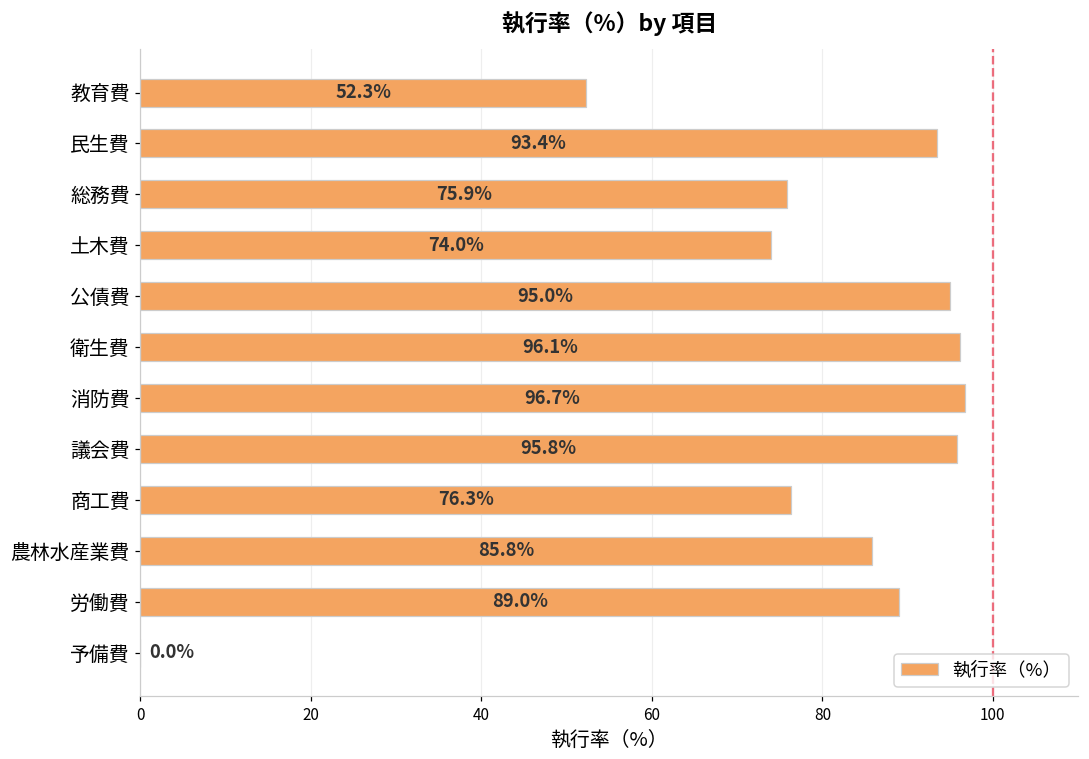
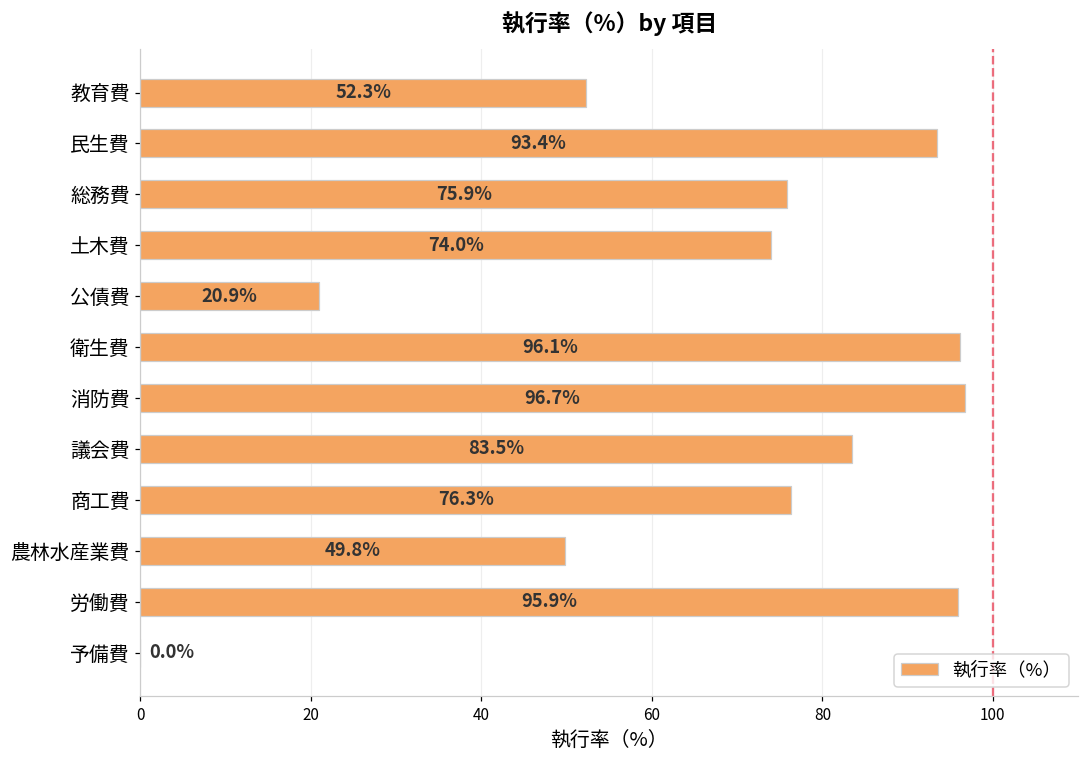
公債費: 95.0% -> 20.9%
議会費: 95.8% -> 83.5%
農林水産業費: 85.8% -> 49.8%
労働費: 89.0% -> 95.9%
